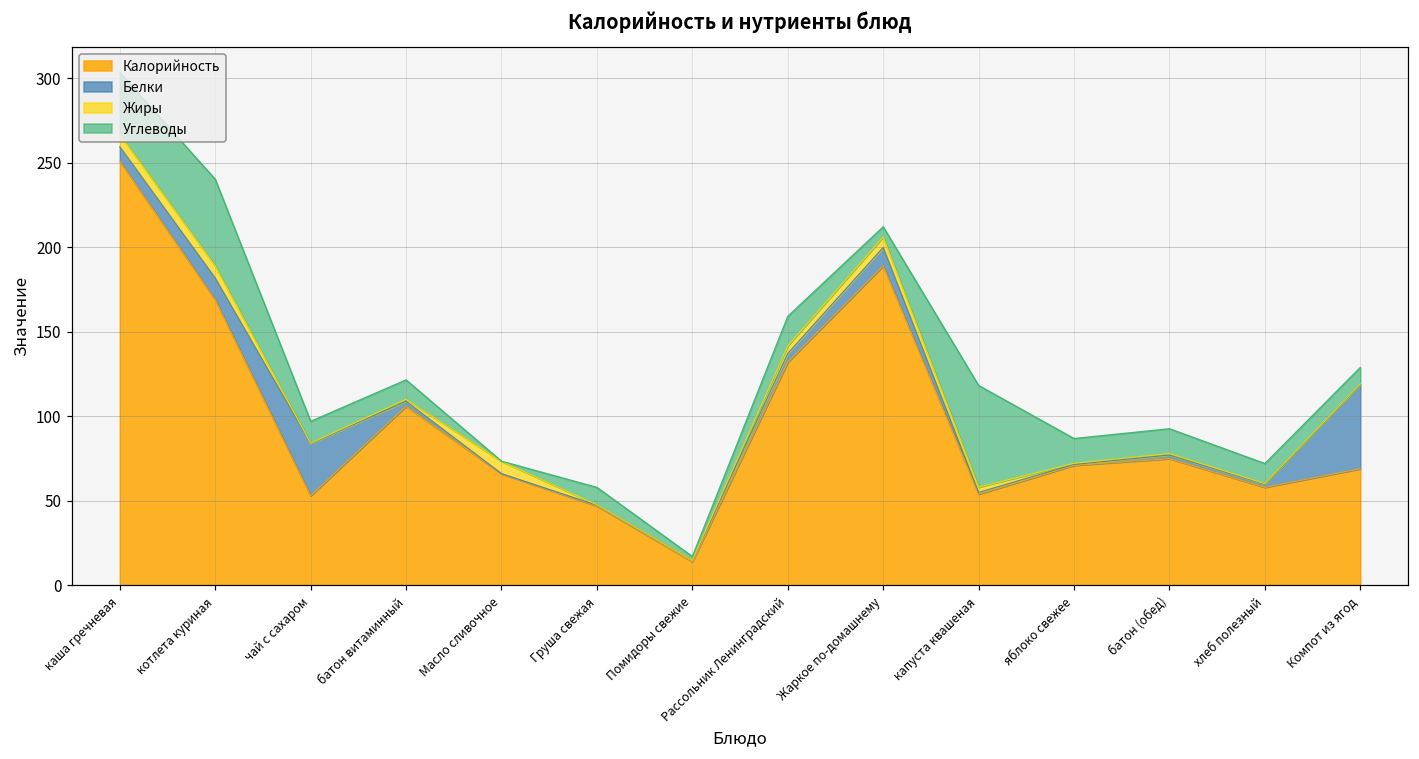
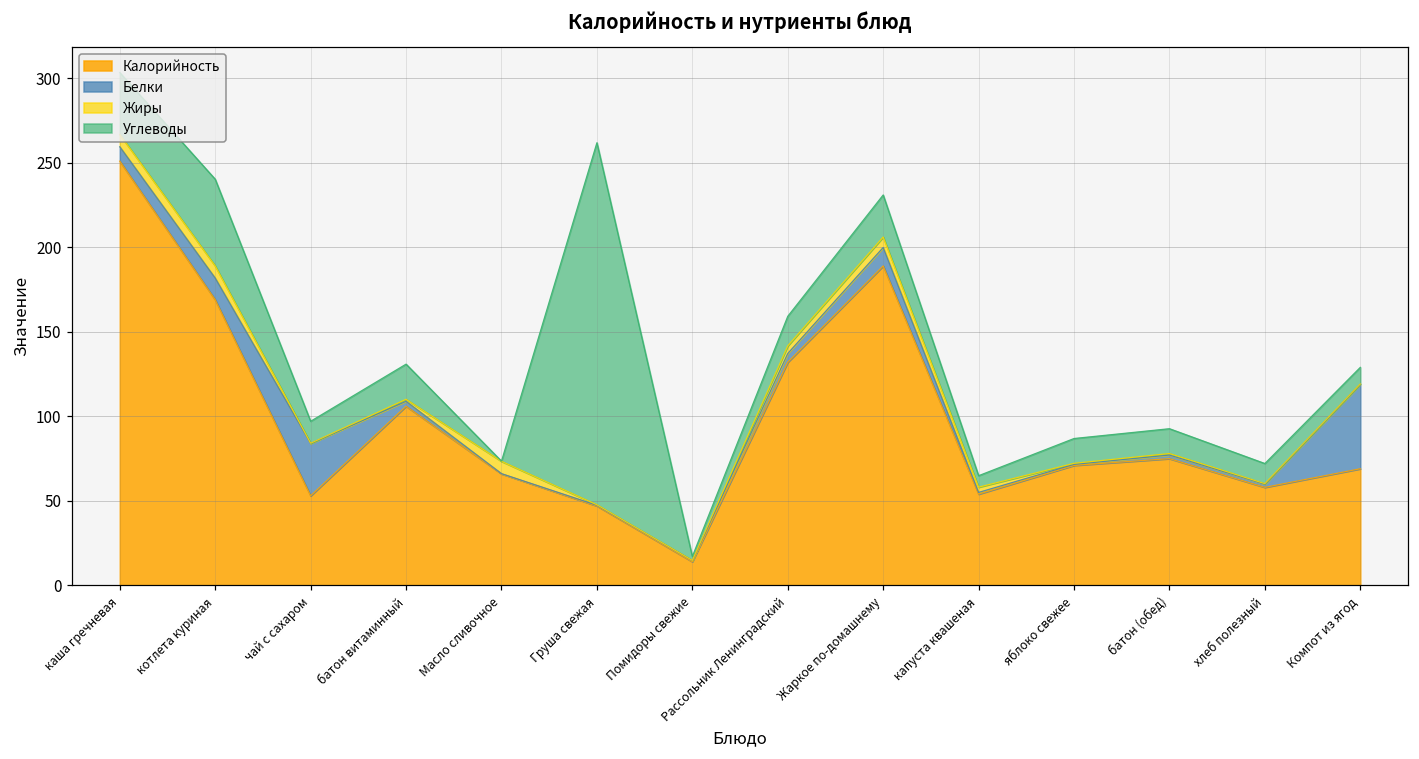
Углеводы, батон витаминный: 12 -> 21
Углеводы, Груша свежая: 10 -> 214
Углеводы, Жаркое по-домашнему: 6 -> 25
Углеводы, капуста квашеная: 60 -> 7
